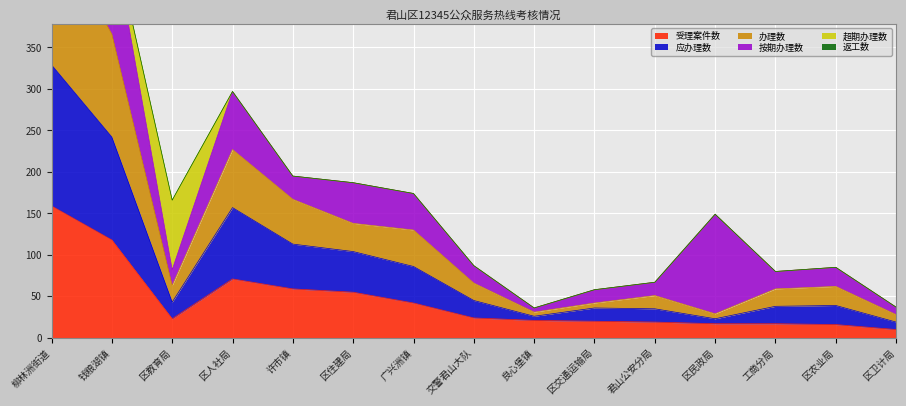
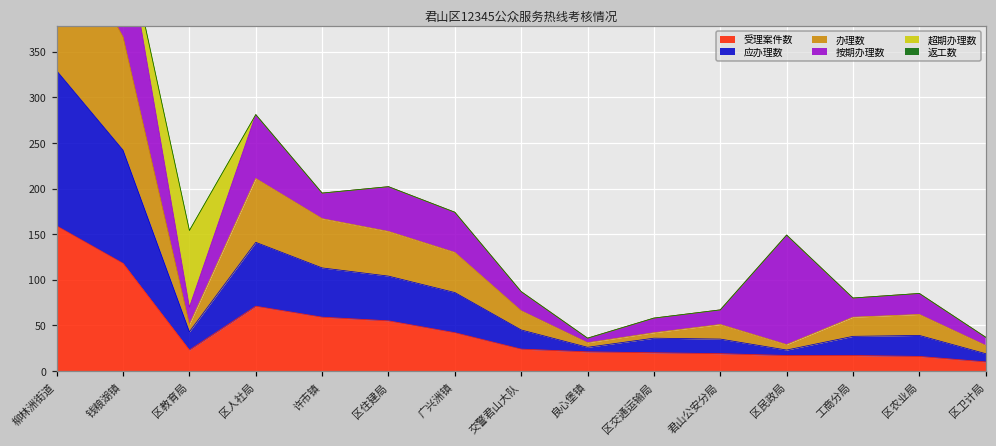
办理数, 区教育局: 20 -> 10
应办理数, 区人社局: 90 -> 70
办理数, 区住建局: 30 -> 50
